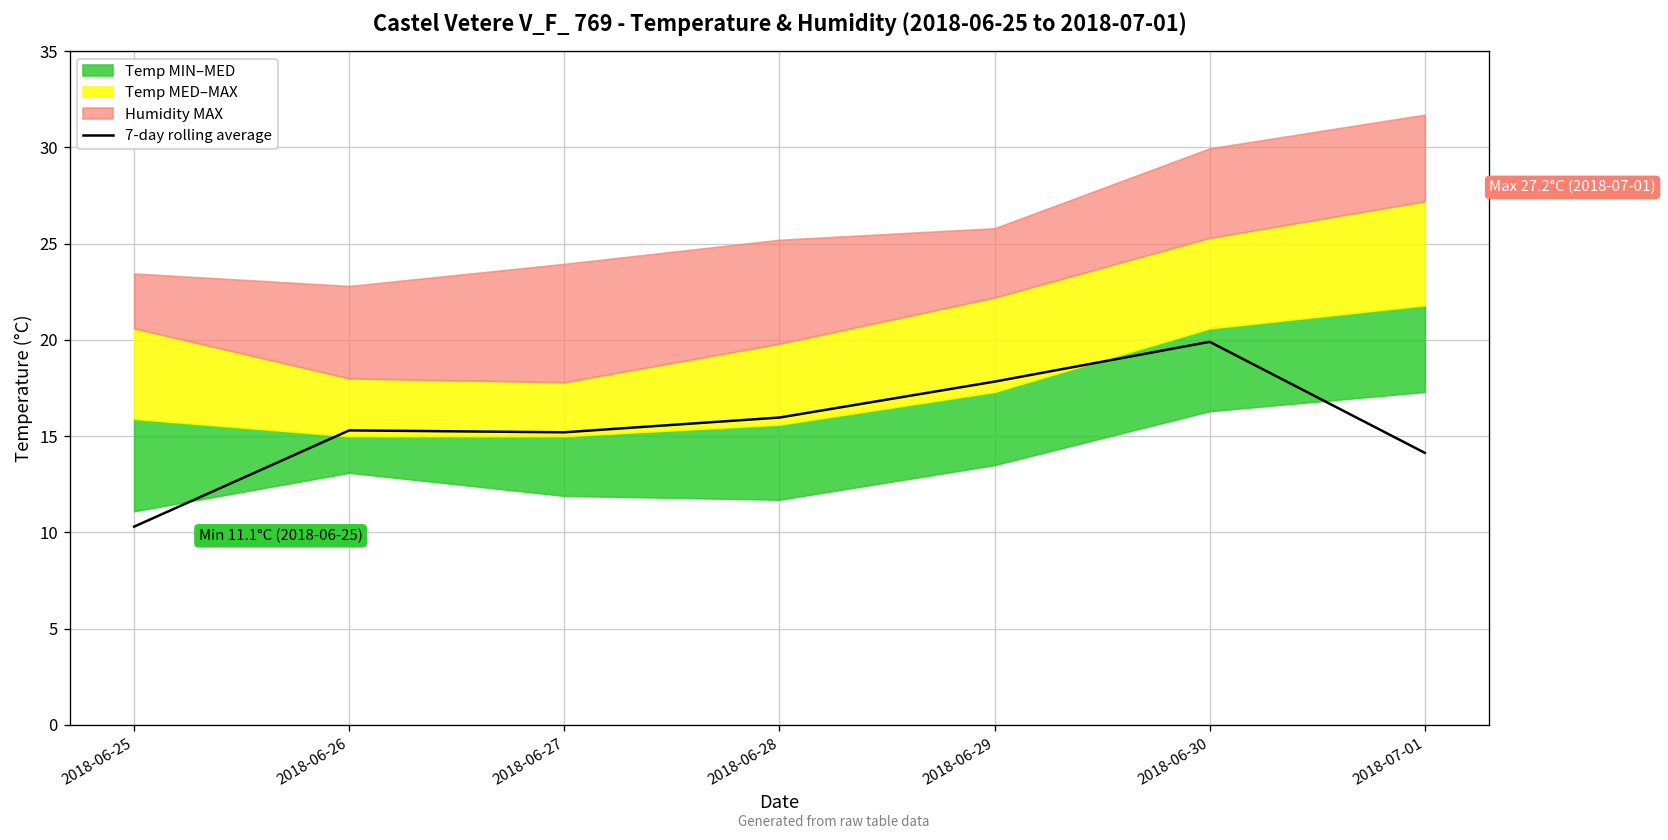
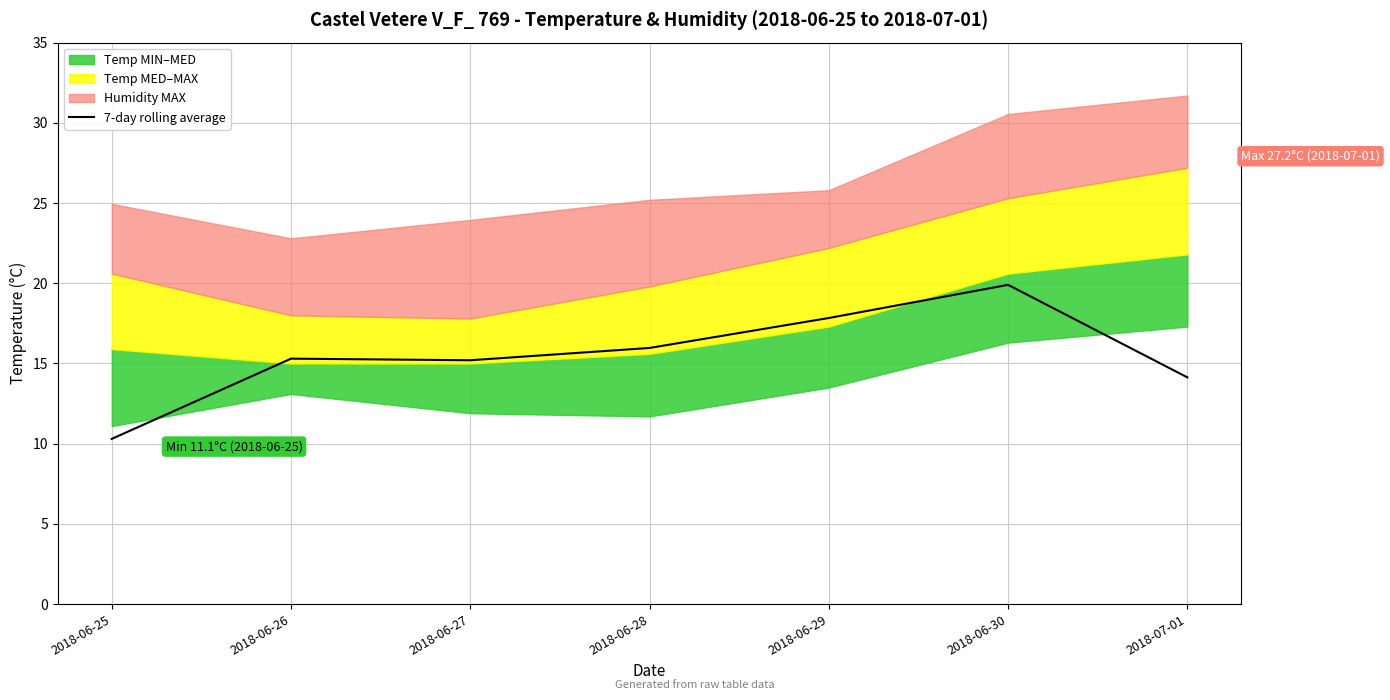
Humidity MAX, 2018-06-25: 2.9 -> 4.4
Humidity MAX, 2018-06-30: 4.6 -> 5.3
